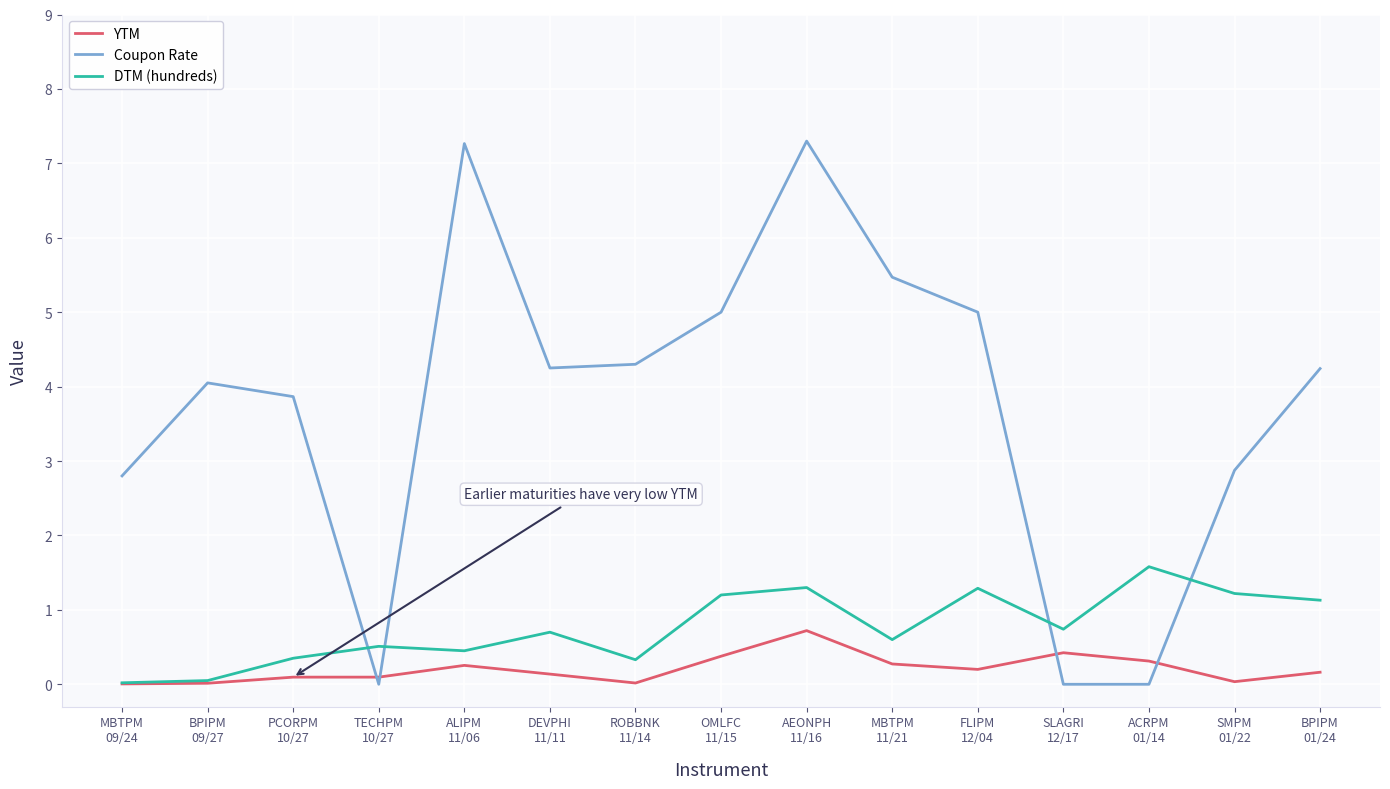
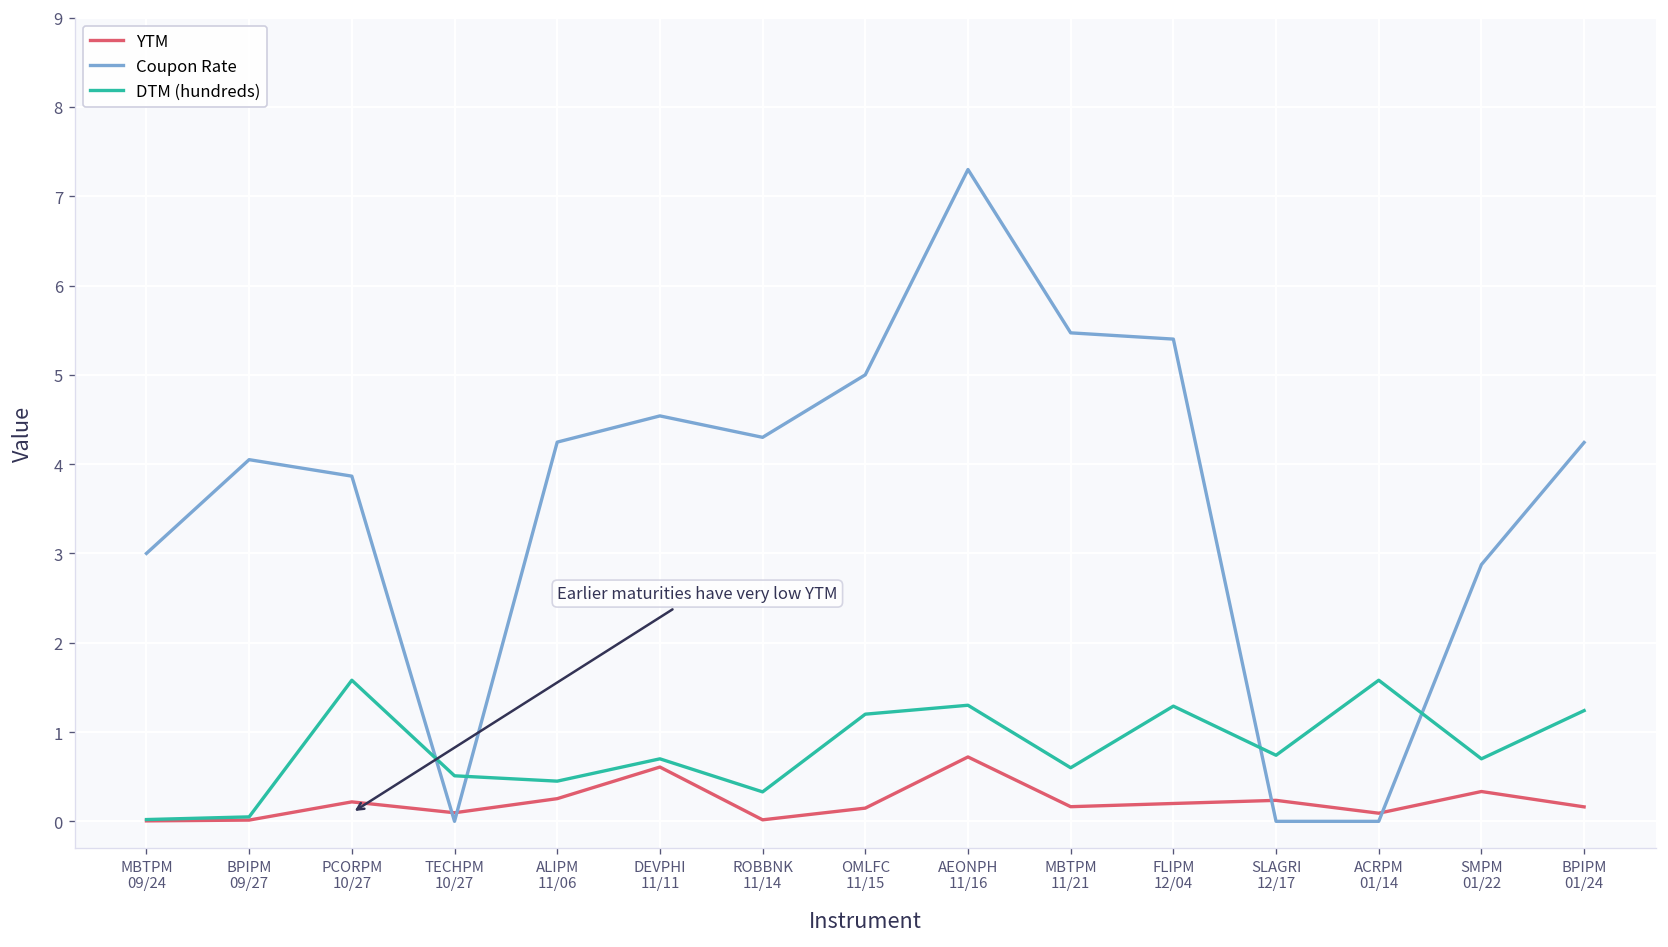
Coupon Rate, MBTPM 09/24: 2.8 -> 3.0
YTM, PCORPM 10/27: 0.1 -> 0.2
DTM (hundreds), PCORPM 10/27: 0.4 -> 1.6
Coupon Rate, ALIPM 11/06: 7.3 -> 4.2
YTM, DEVPHI 11/11: 0.1 -> 0.6
Coupon Rate, DEVPHI 11/11: 4.3 -> 4.5
YTM, OMLFC 11/15: 0.4 -> 0.1
YTM, MBTPM 11/21: 0.3 -> 0.2
Coupon Rate, FLIPM 12/04: 5.0 -> 5.4
YTM, SLAGRI 12/17: 0.4 -> 0.2
YTM, ACRPM 01/14: 0.3 -> 0.1
YTM, SMPM 01/22: 0.0 -> 0.3
DTM (hundreds), SMPM 01/22: 1.2 -> 0.7
DTM (hundreds), BPIPM 01/24: 1.1 -> 1.2
